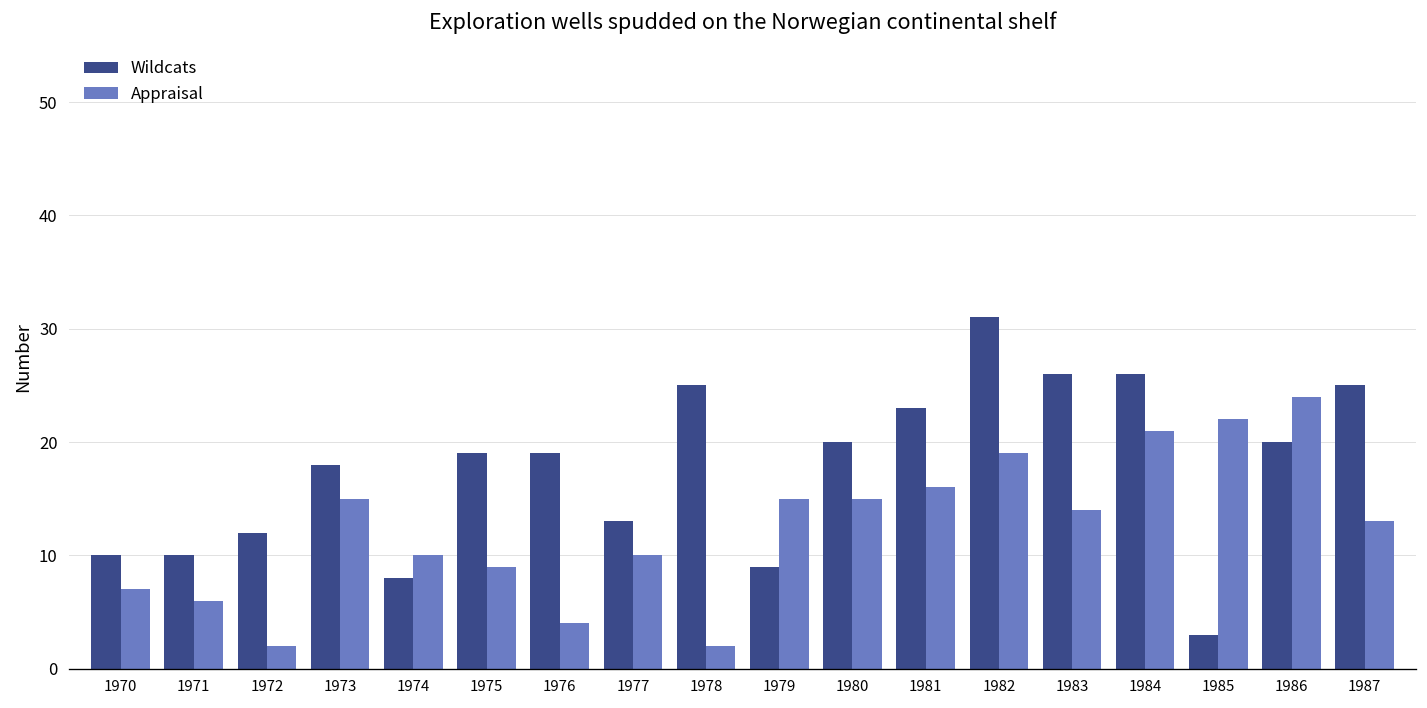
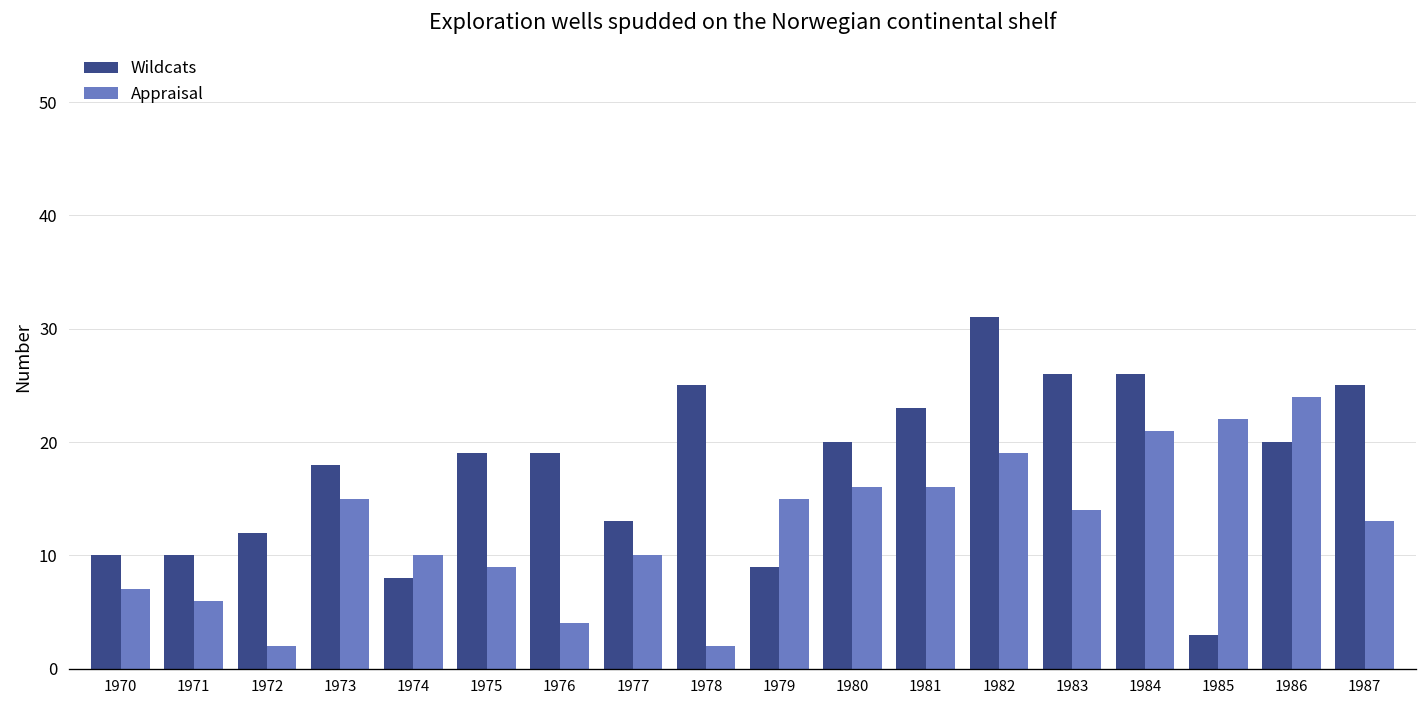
Appraisal, 1980: 15 -> 16
